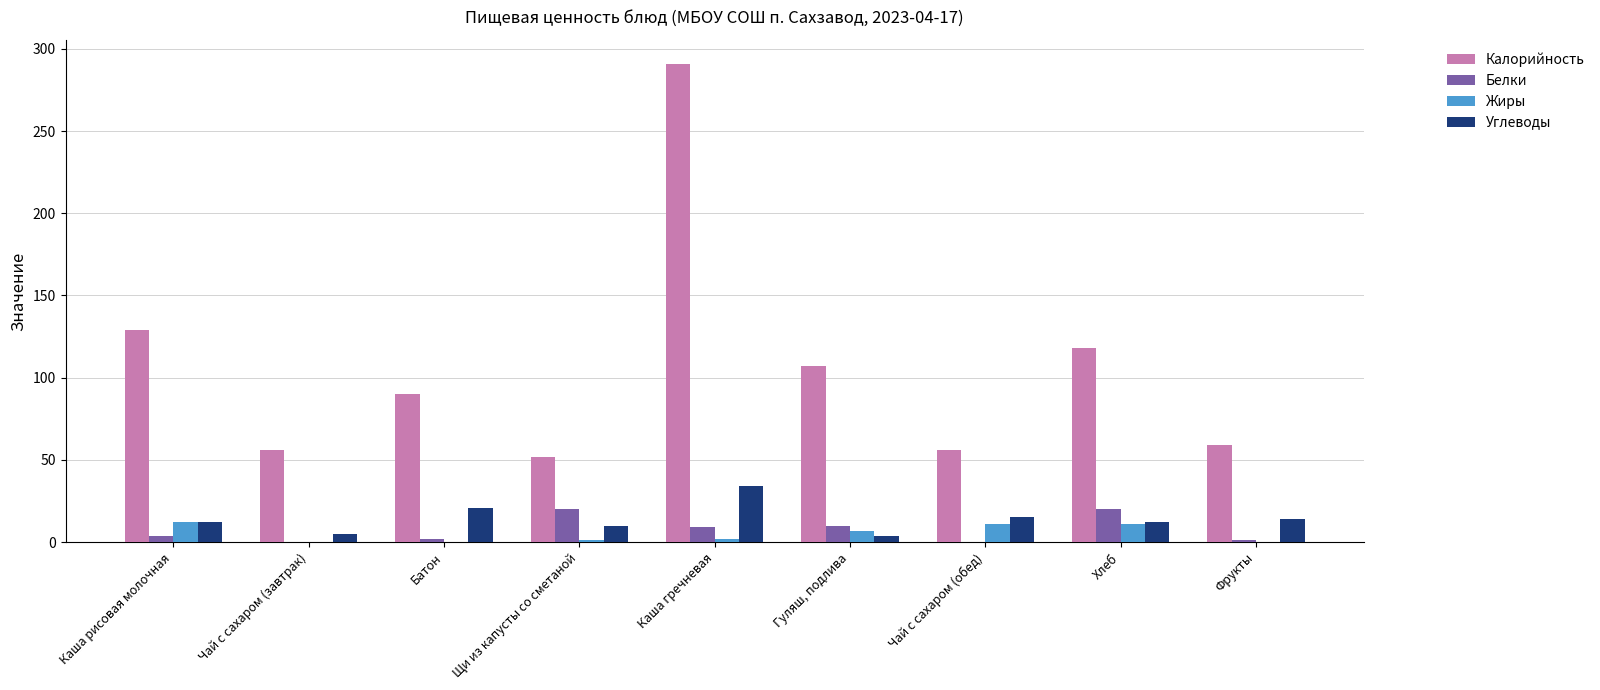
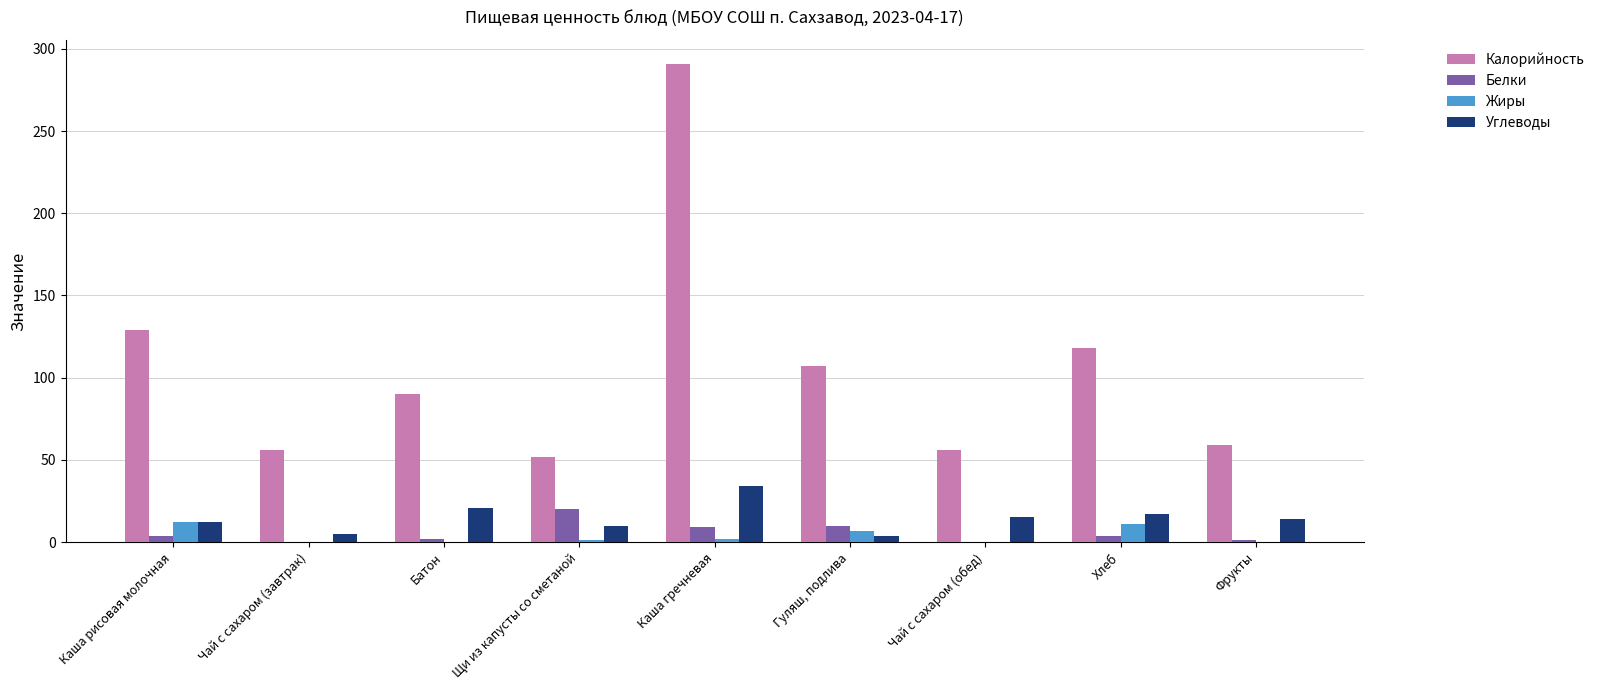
Жиры, Чай с сахаром (обед): 11 -> 0
Белки, Хлеб: 20 -> 4
Углеводы, Хлеб: 12 -> 17
